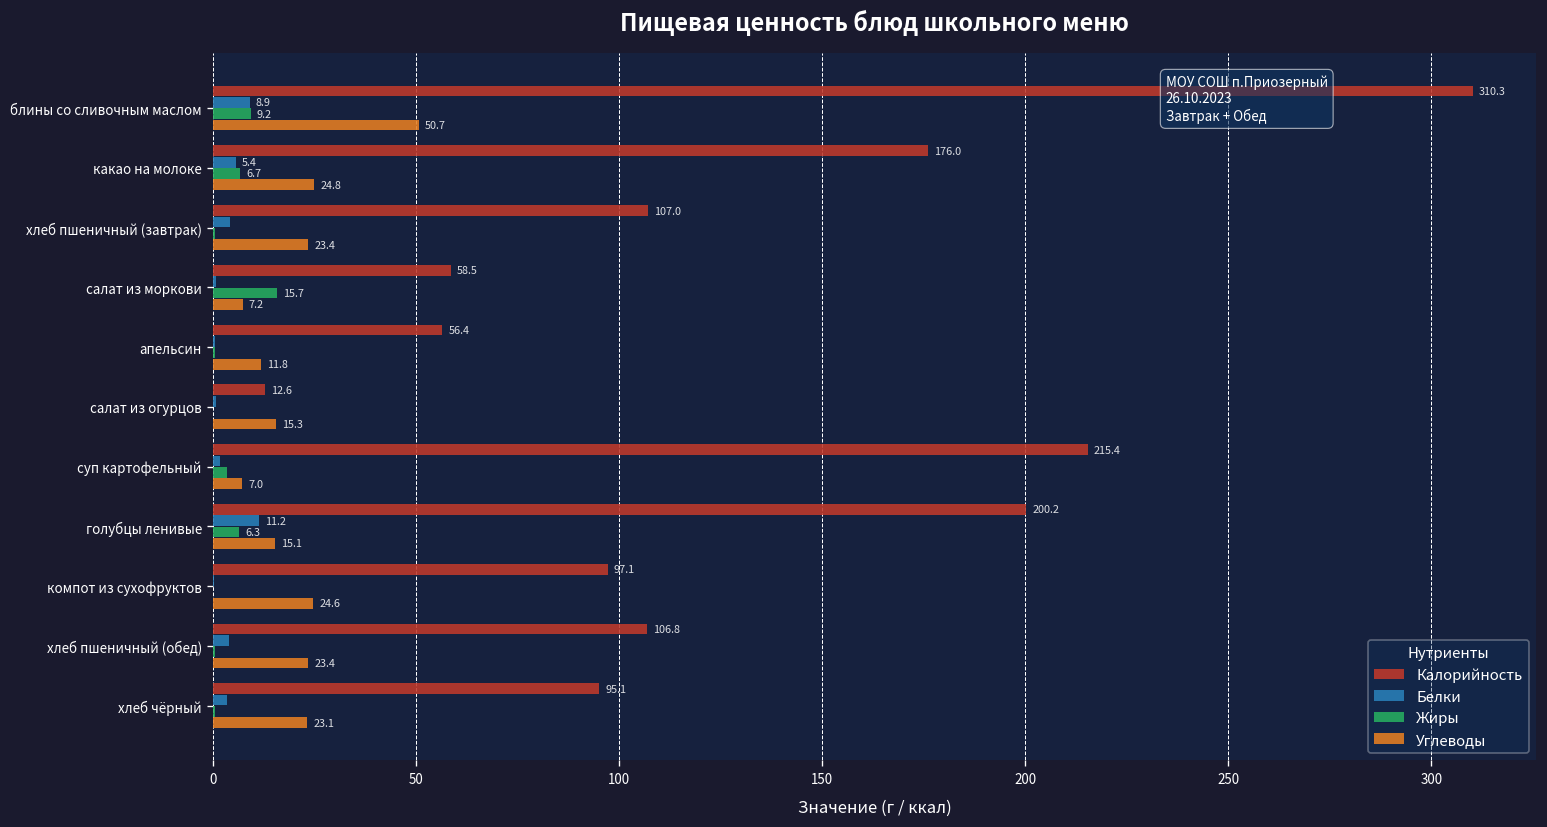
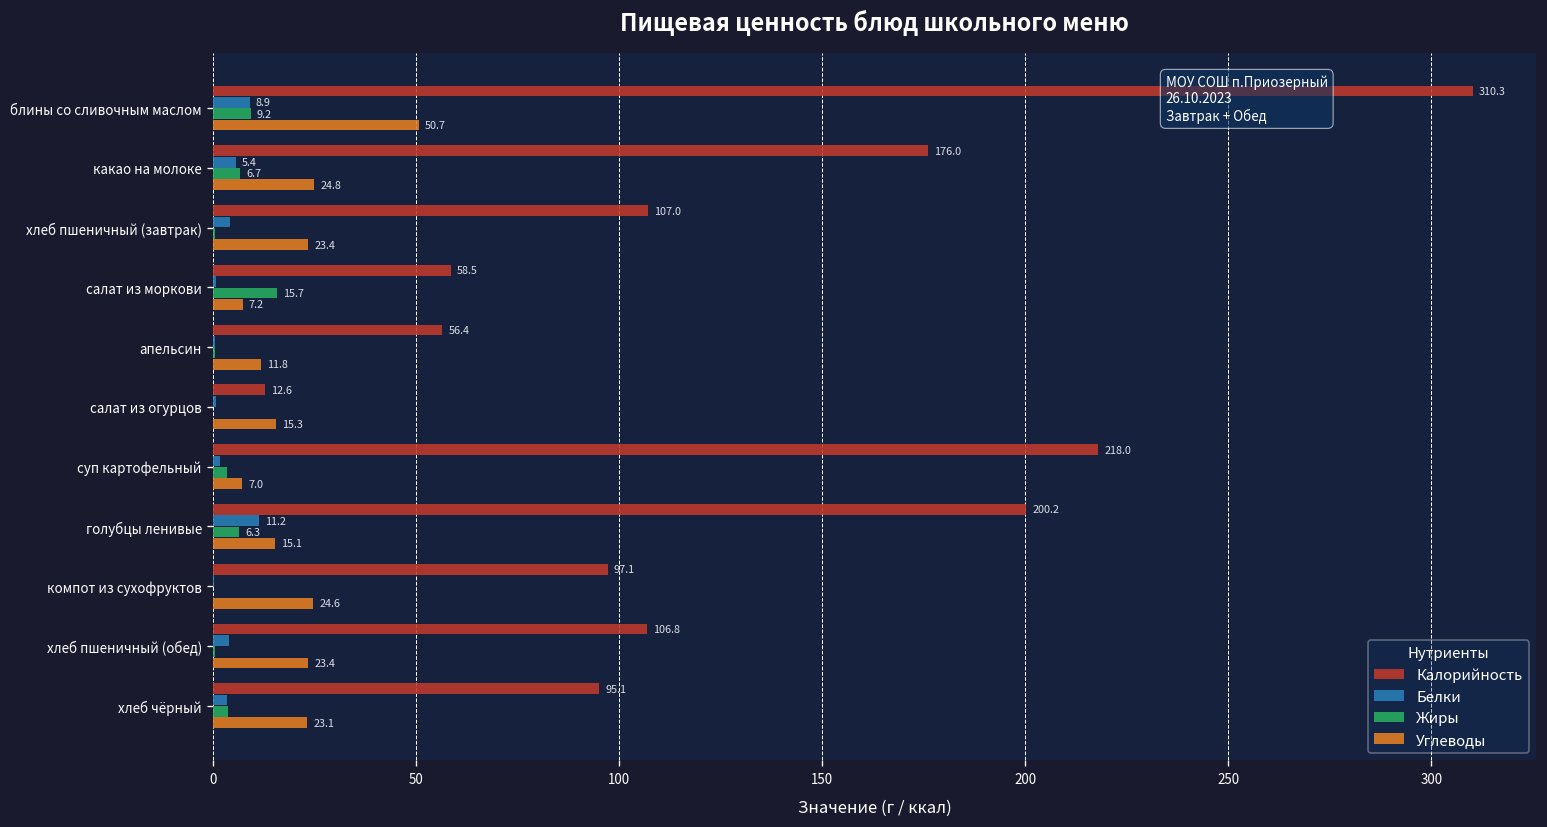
Калорийность, суп картофельный: 215.4 -> 218.0
Жиры, хлеб чёрный: 1 -> 4
